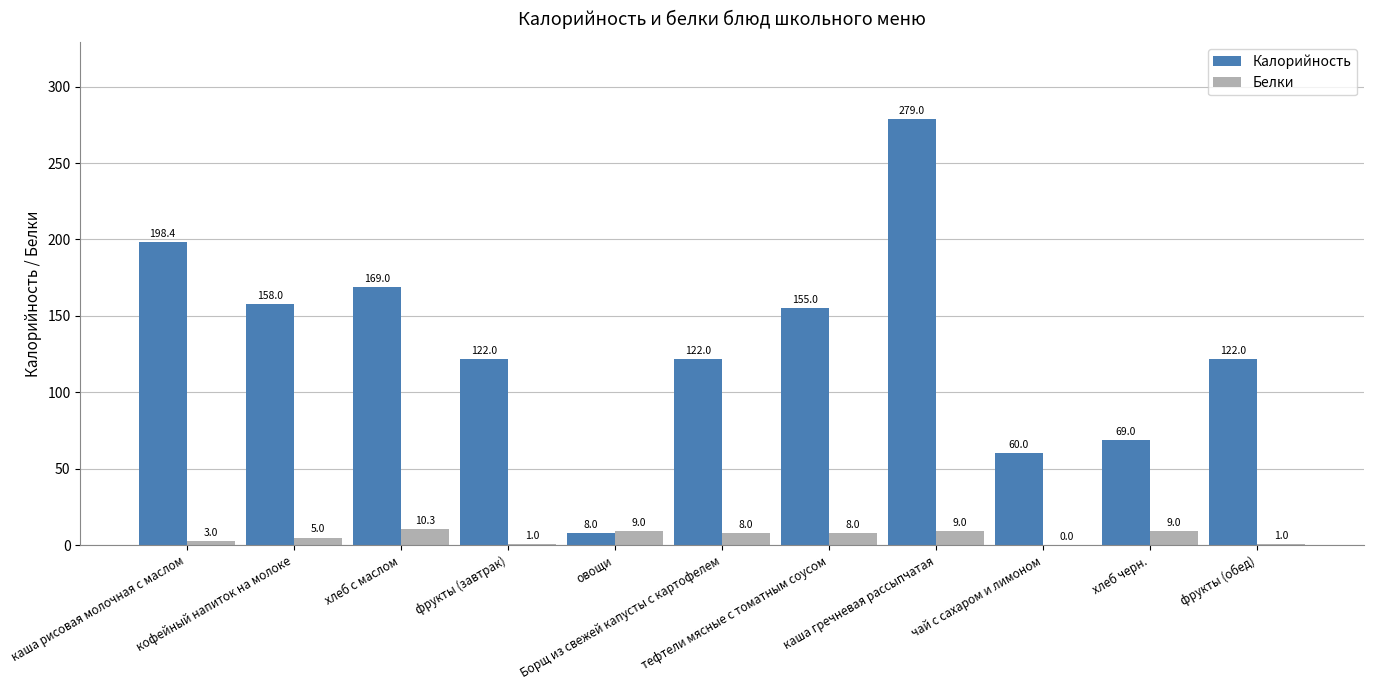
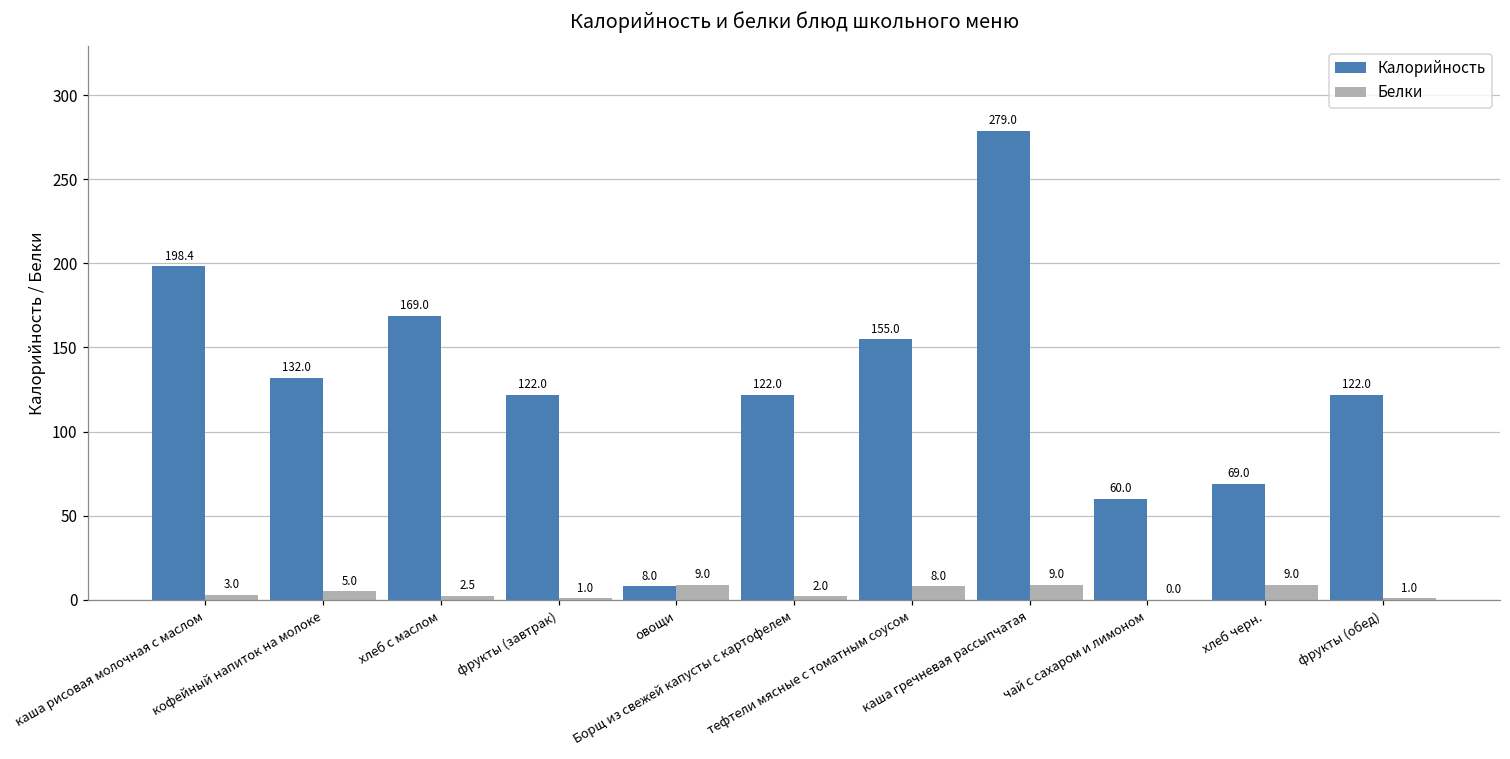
Калорийность, кофейный напиток на молоке: 158.0 -> 132.0
Белки, хлеб с маслом: 10.3 -> 2.5
Белки, Борщ из свежей капусты с картофелем: 8.0 -> 2.0
